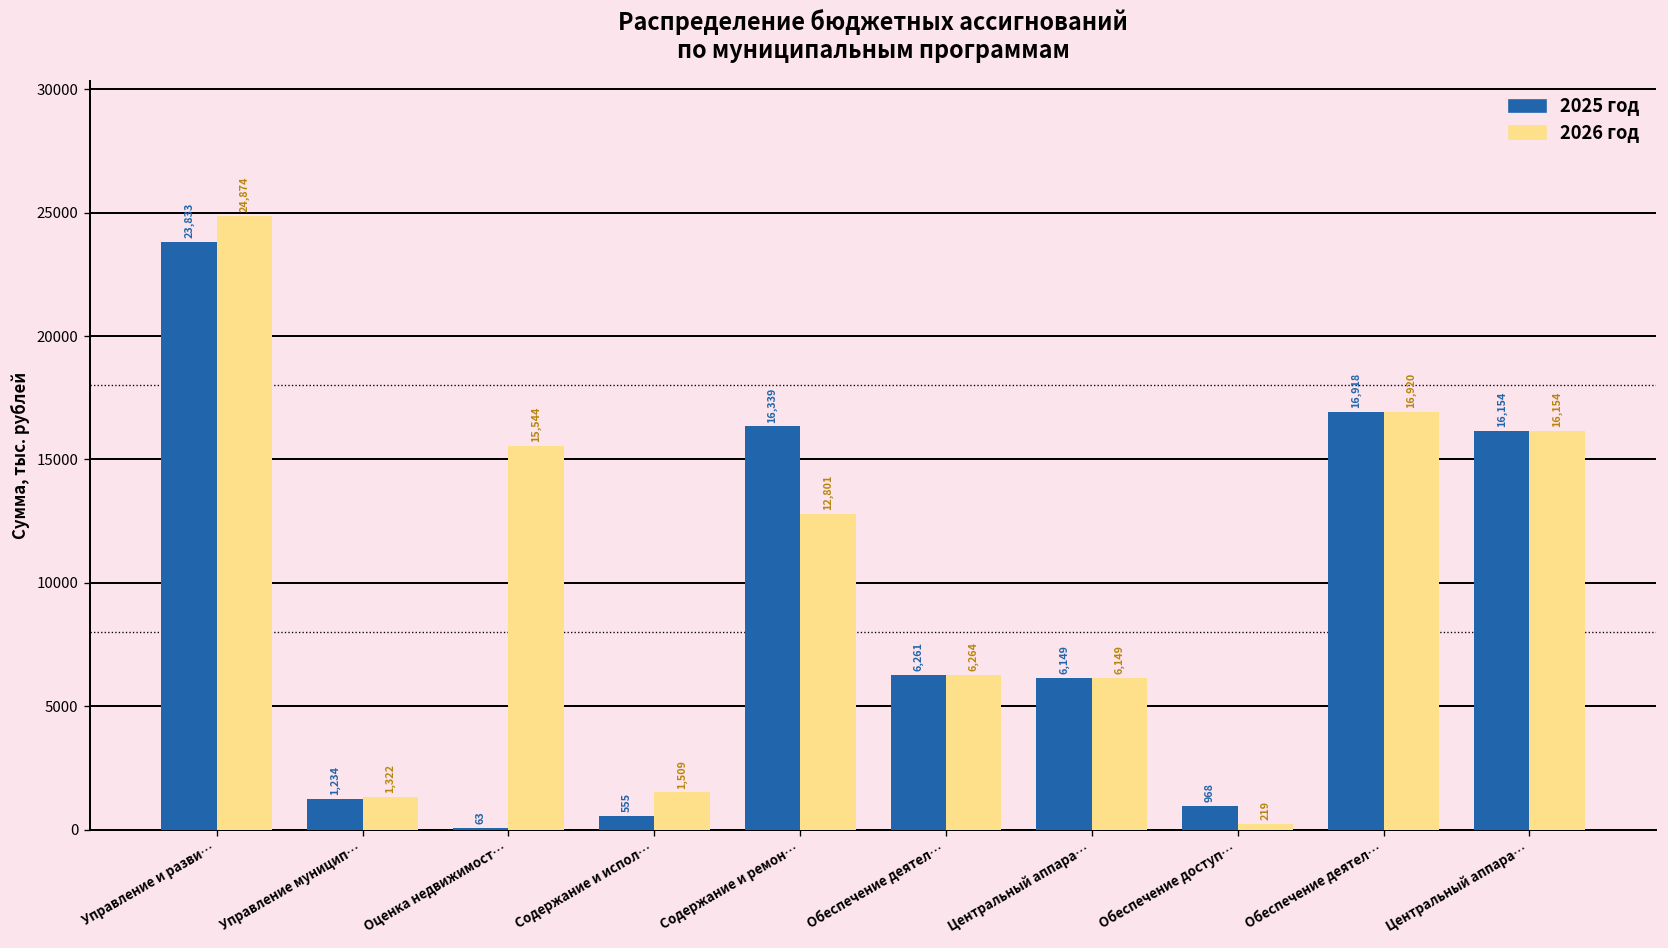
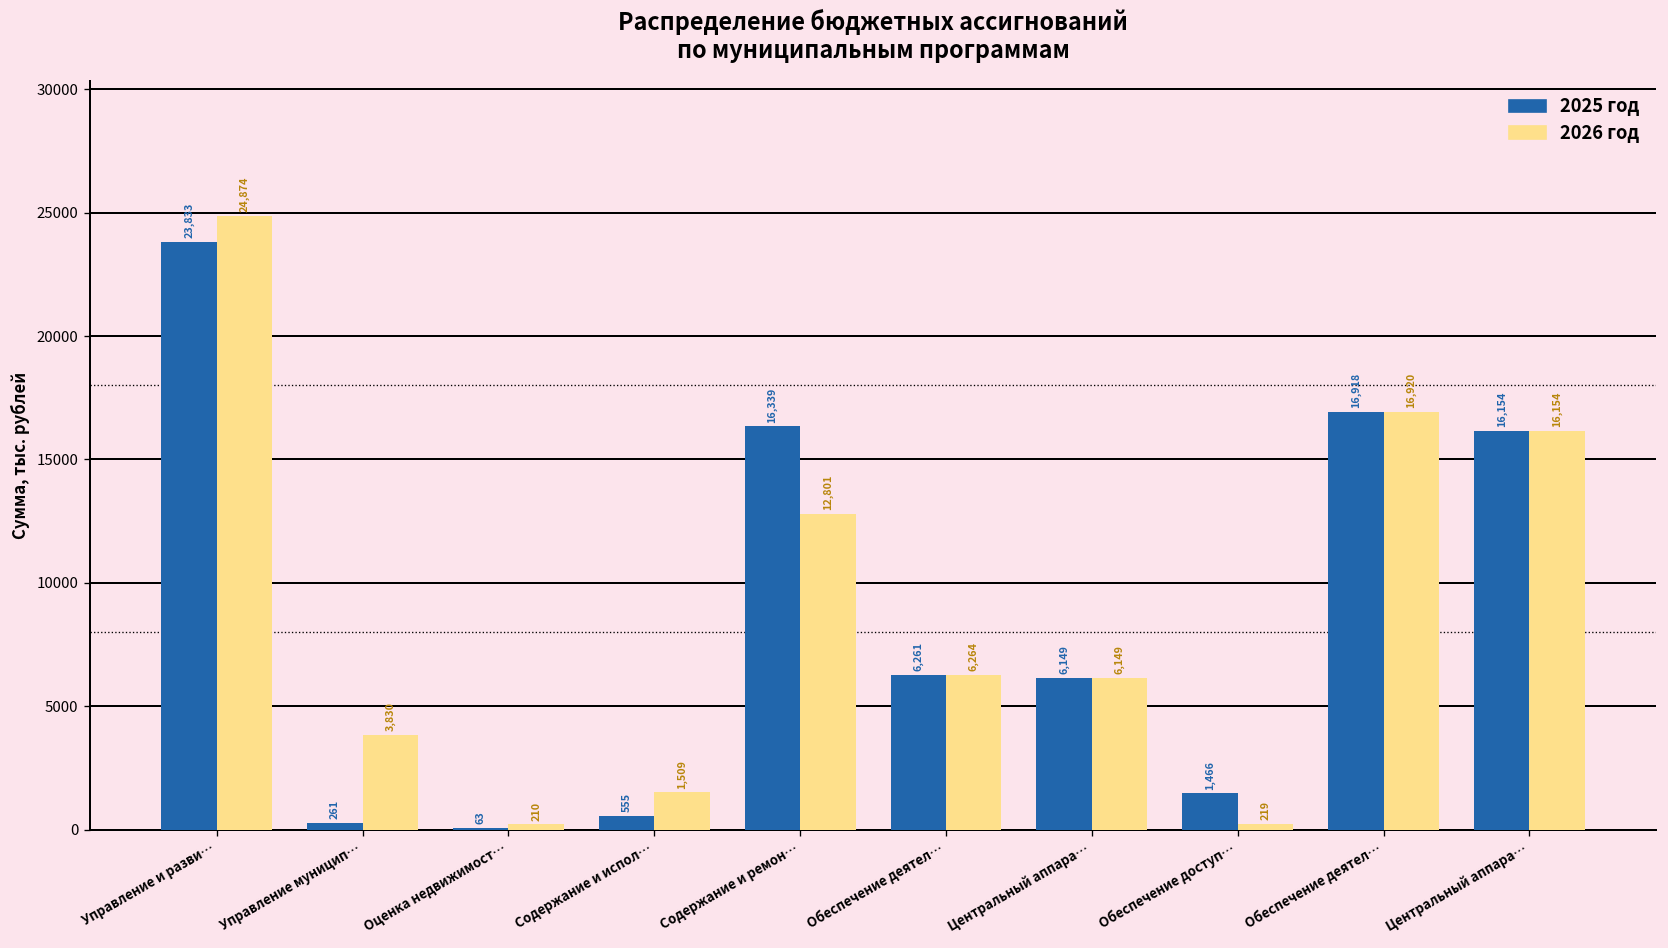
2025 год, Управление муницип…: 1,234 -> 261
2026 год, Управление муницип…: 1,322 -> 3,830
2026 год, Оценка недвижимост…: 15,544 -> 210
2025 год, Обеспечение доступ…: 968 -> 1,466
